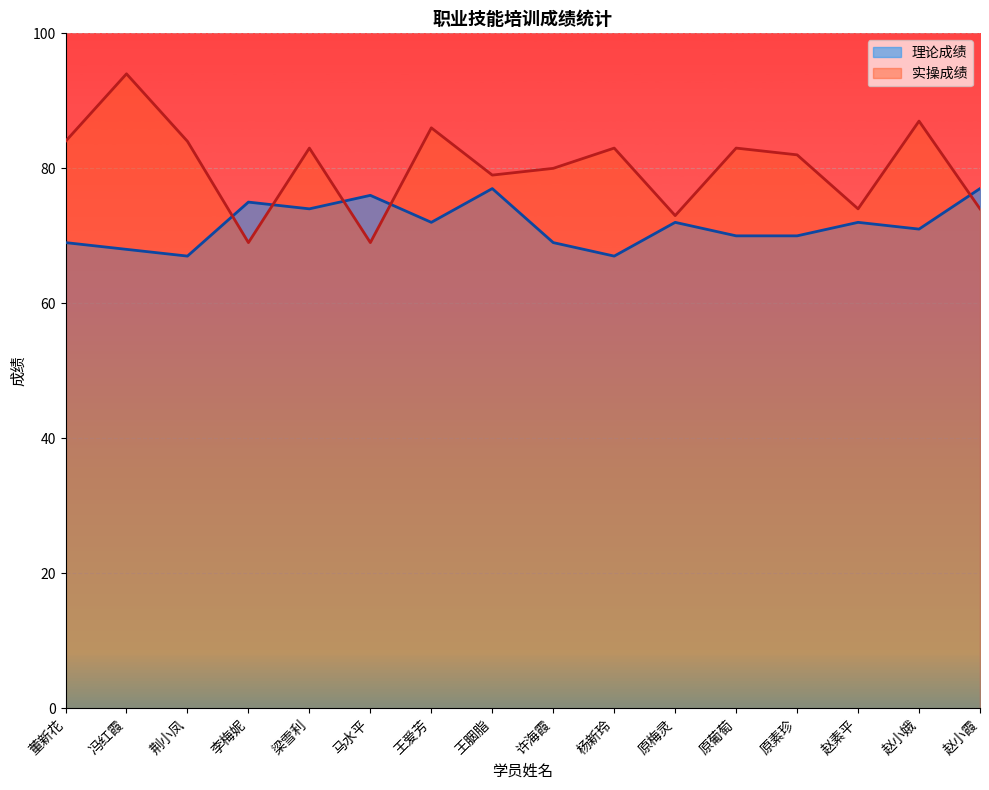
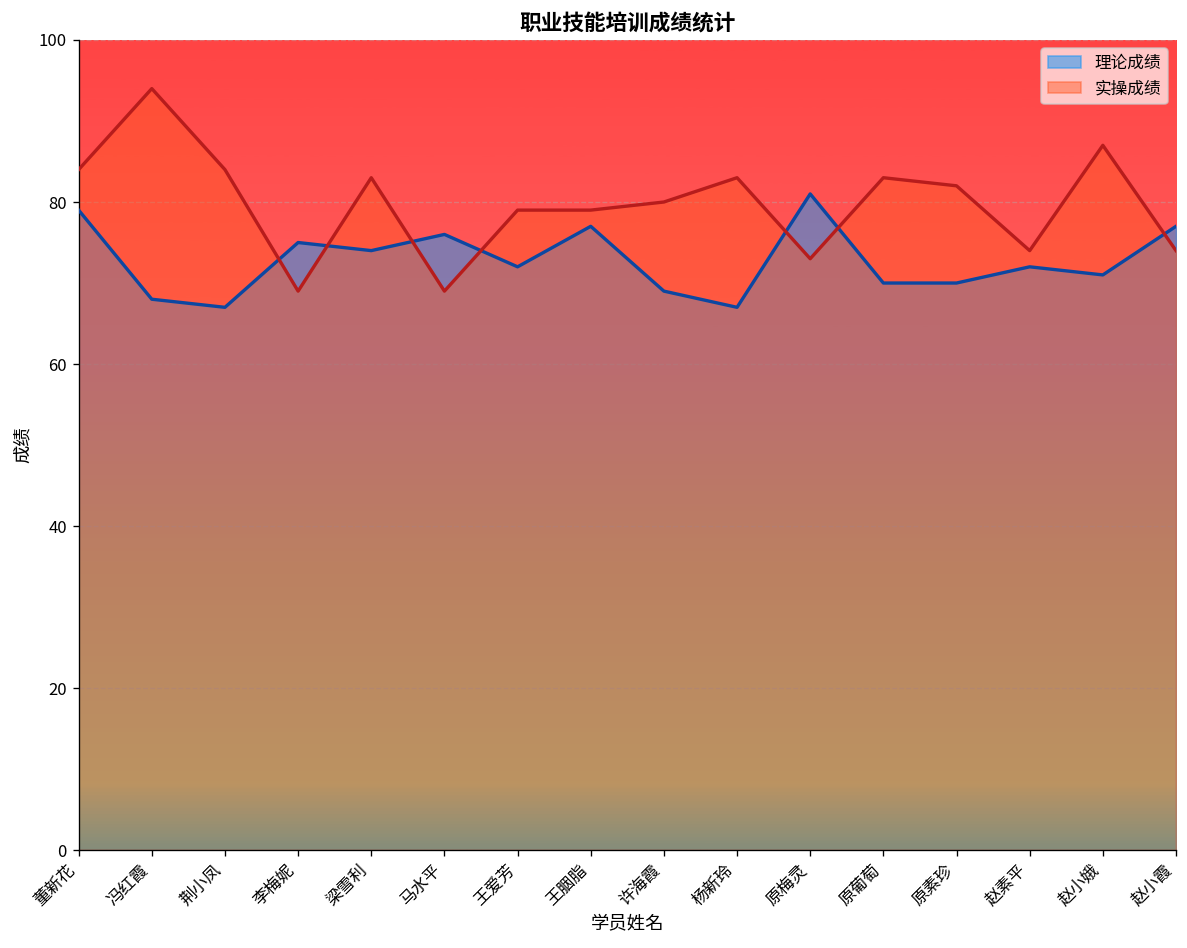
理论成绩, 董新花: 69 -> 79
实操成绩, 王爱芳: 86 -> 79
理论成绩, 原梅灵: 72 -> 81
